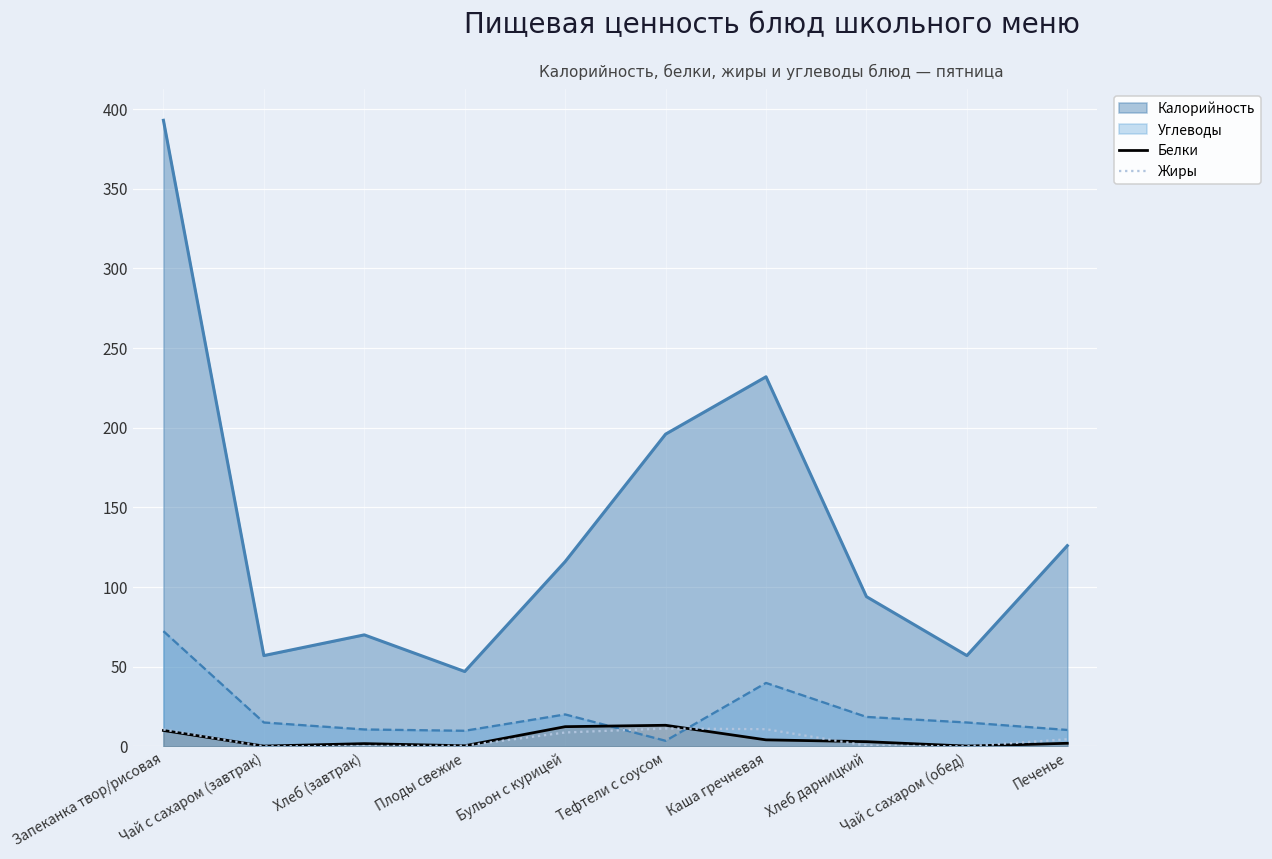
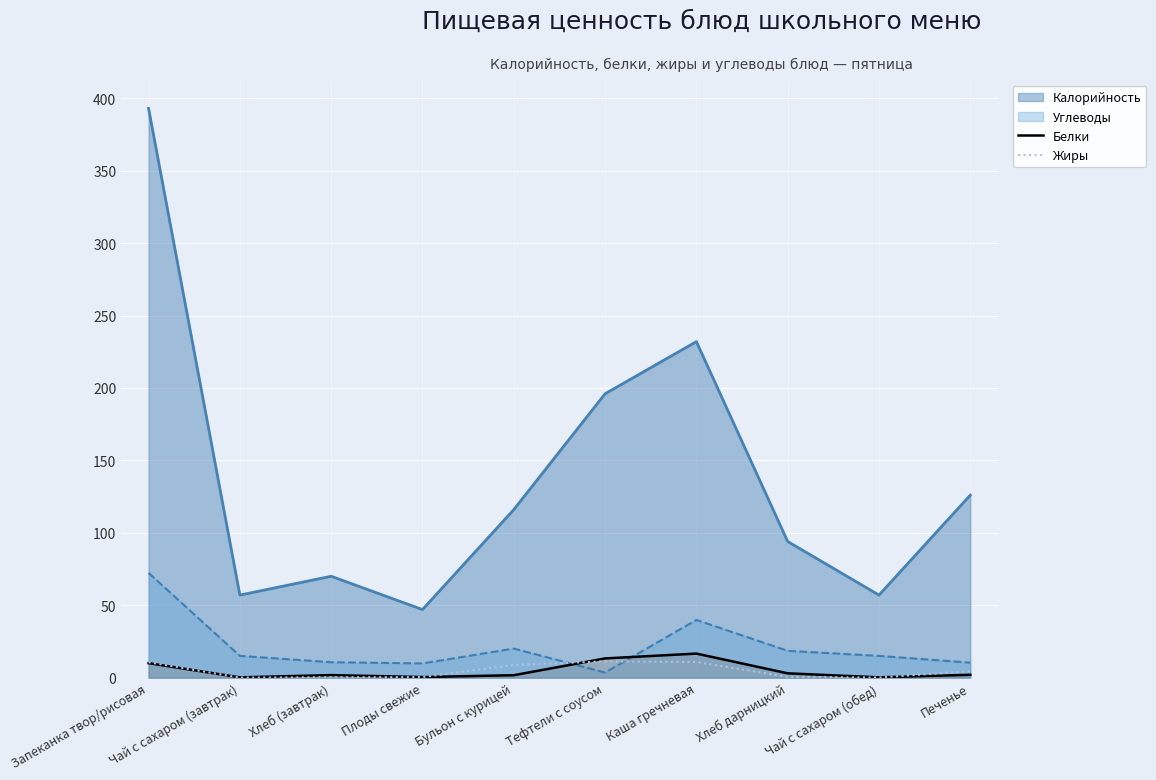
Белки, Бульон с курицей: 12 -> 2
Белки, Каша гречневая: 4 -> 17
